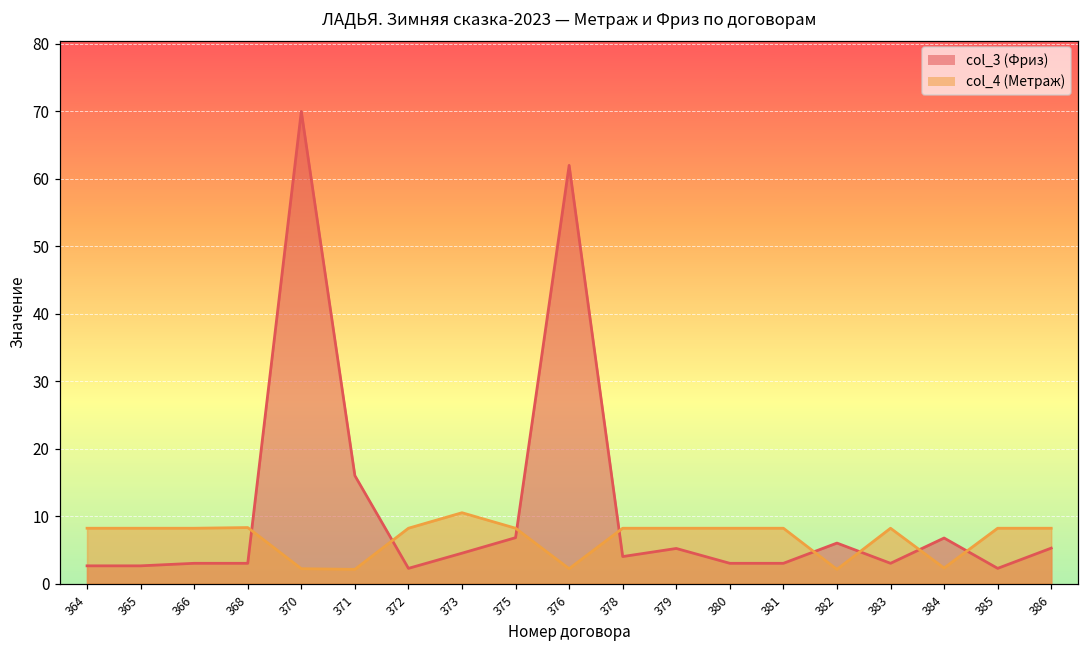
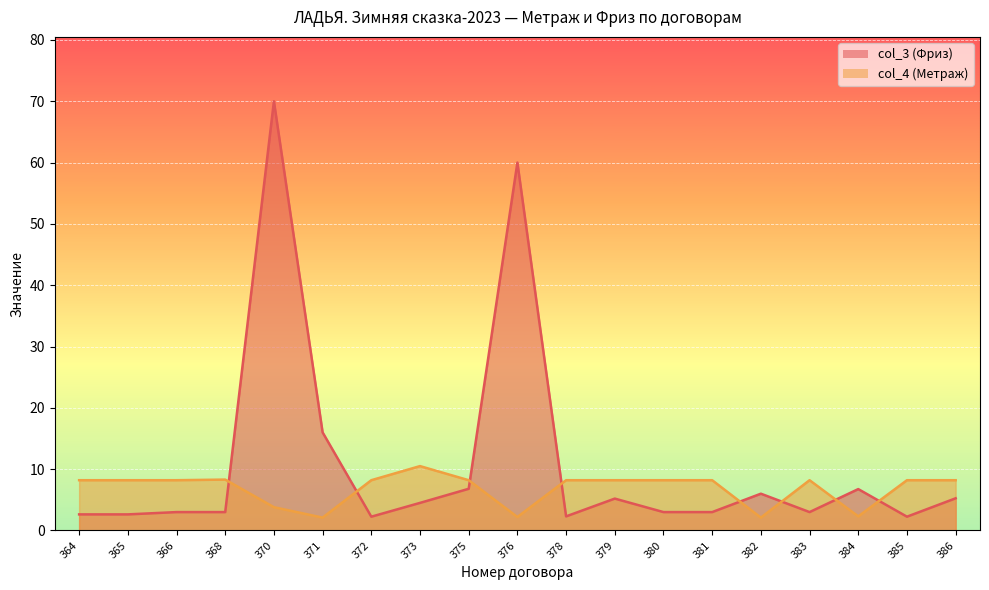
col_4 (Метраж), 370: 2 -> 4
col_3 (Фриз), 376: 62 -> 60
col_3 (Фриз), 378: 4 -> 2
